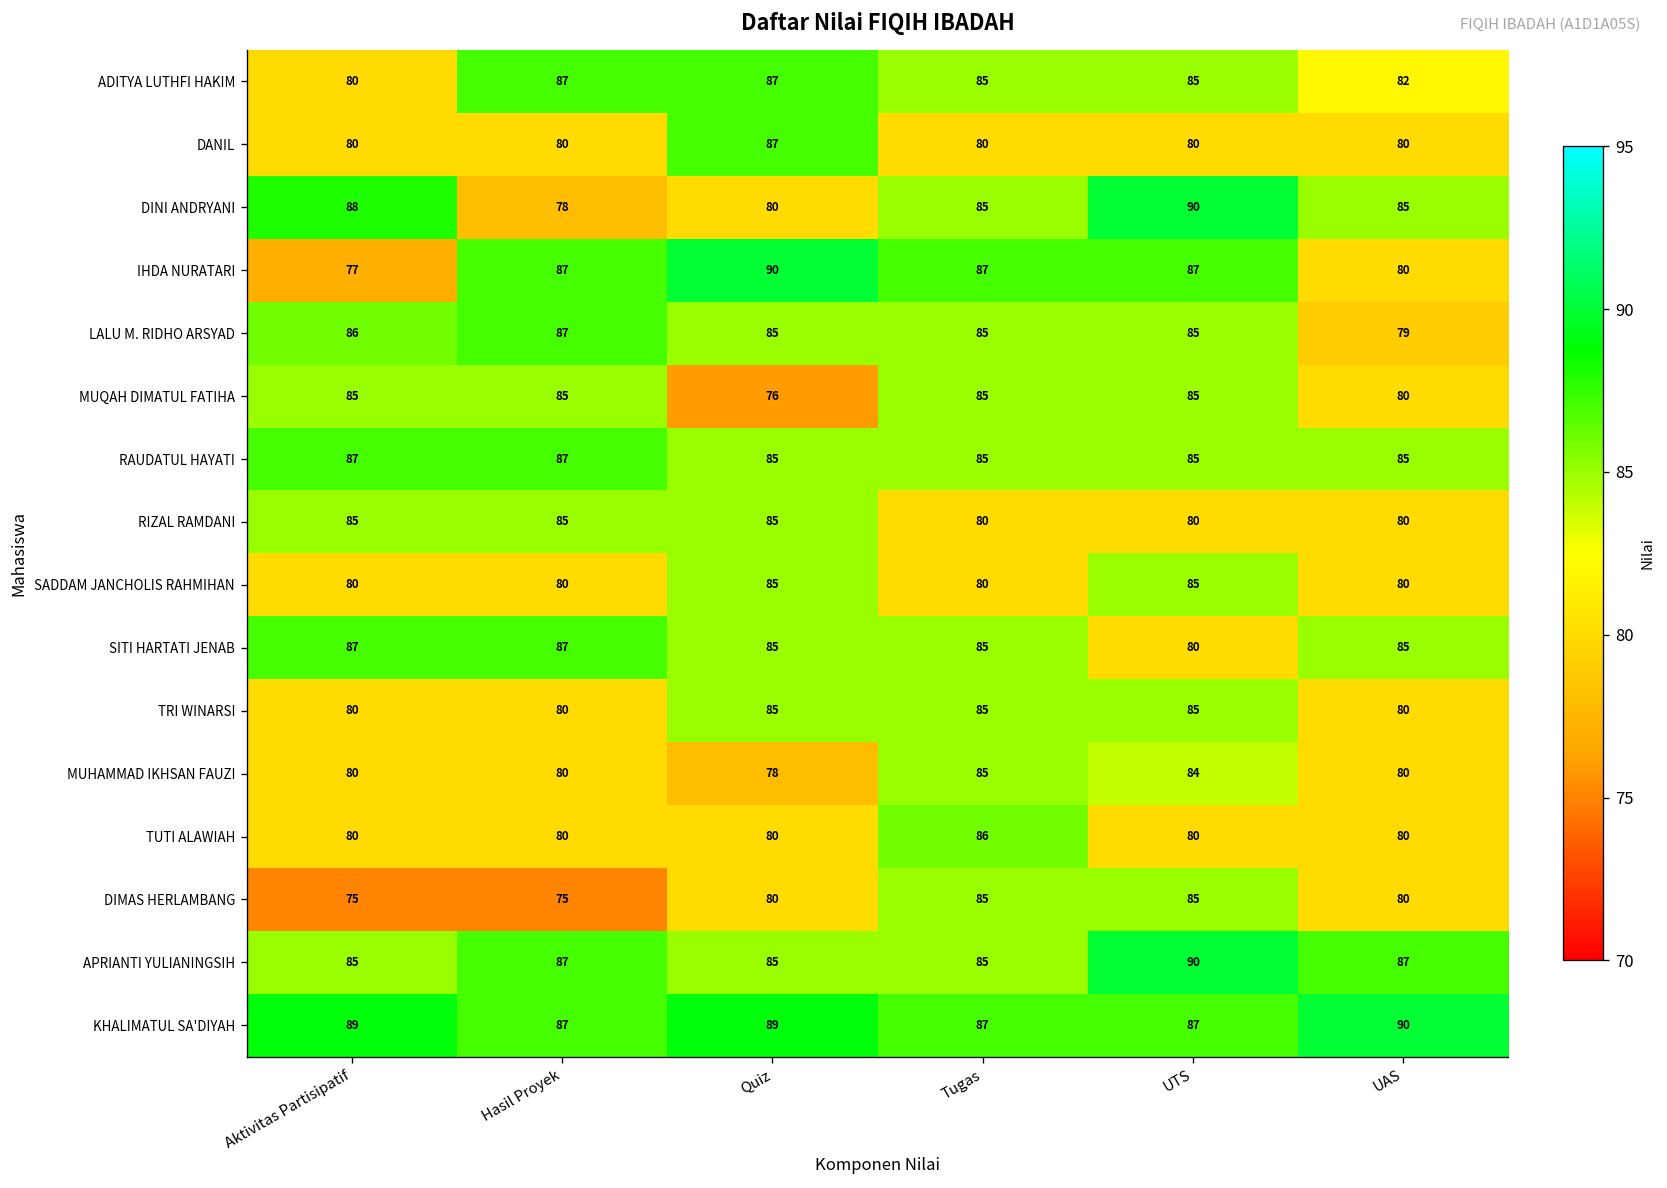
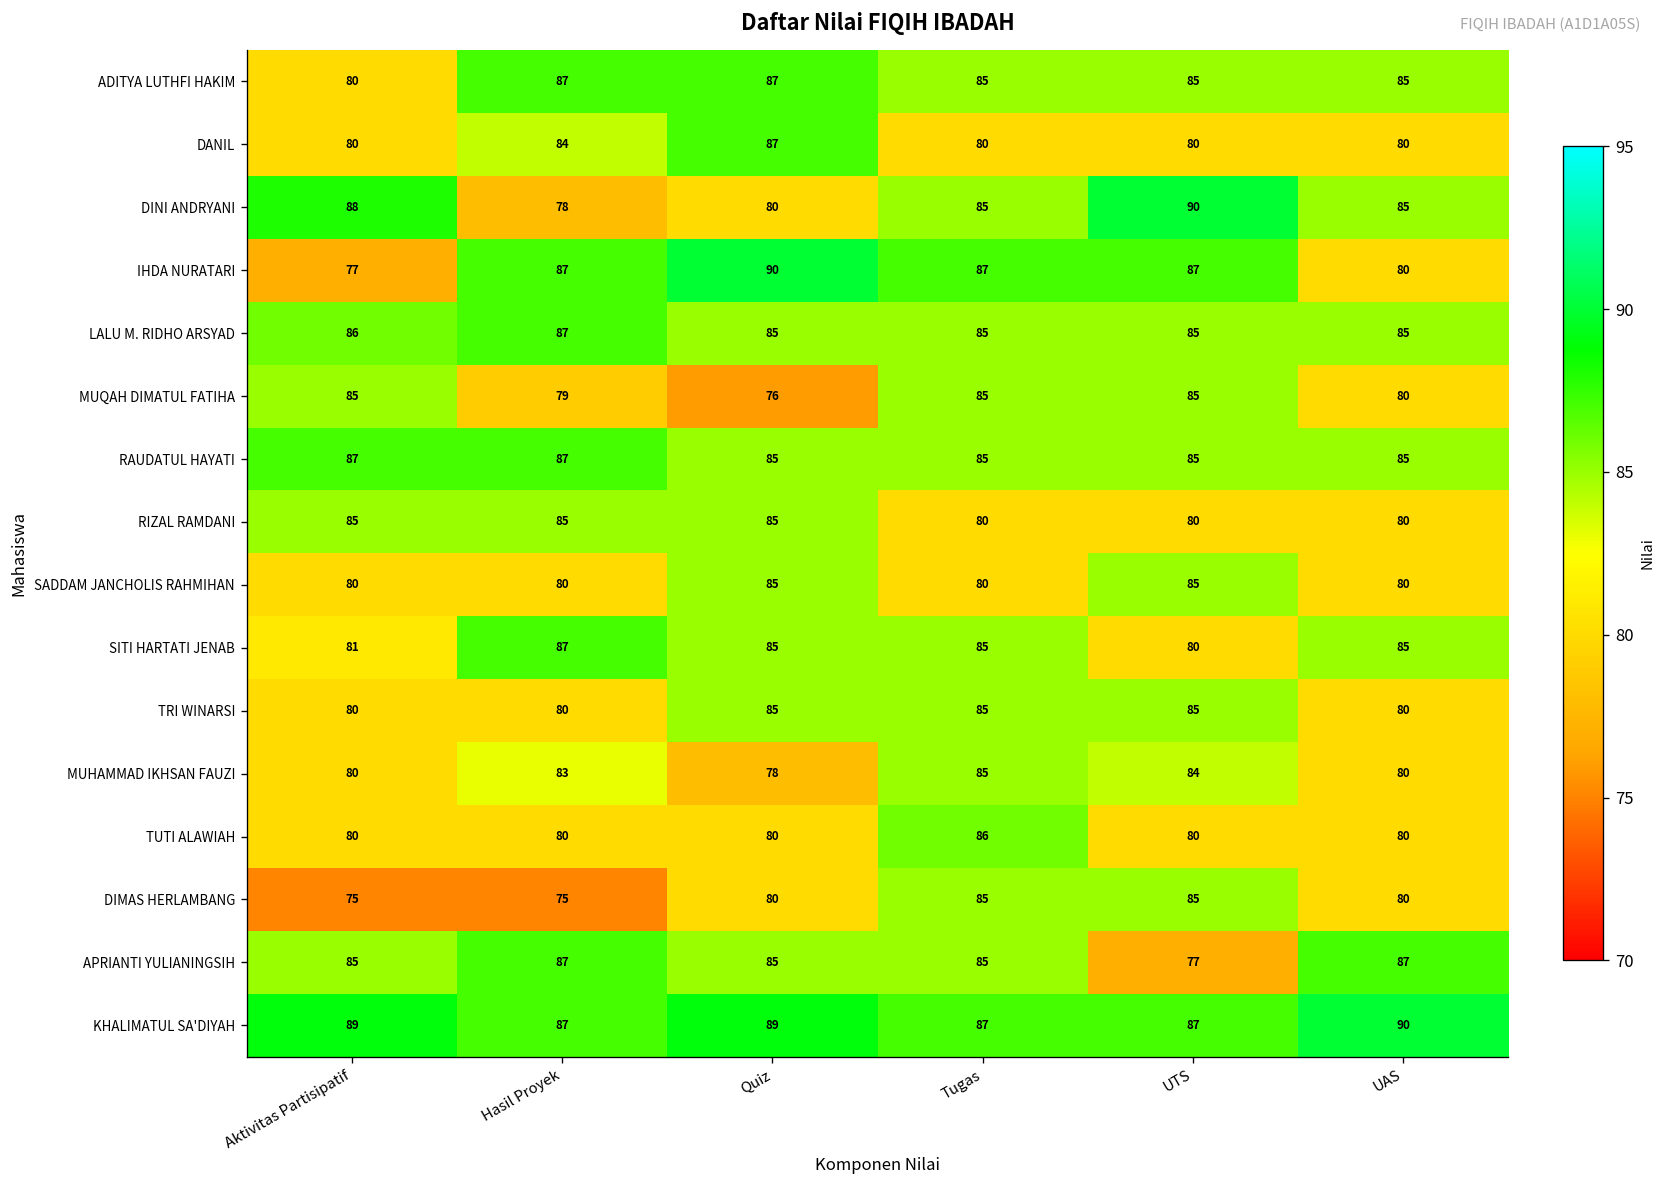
ADITYA LUTHFI HAKIM, UAS: 82 -> 85
DANIL, Hasil Proyek: 80 -> 84
LALU M. RIDHO ARSYAD, UAS: 79 -> 85
MUQAH DIMATUL FATIHA, Hasil Proyek: 85 -> 79
SITI HARTATI JENAB, Aktivitas Partisipatif: 87 -> 81
MUHAMMAD IKHSAN FAUZI, Hasil Proyek: 80 -> 83
APRIANTI YULIANINGSIH, UTS: 90 -> 77
